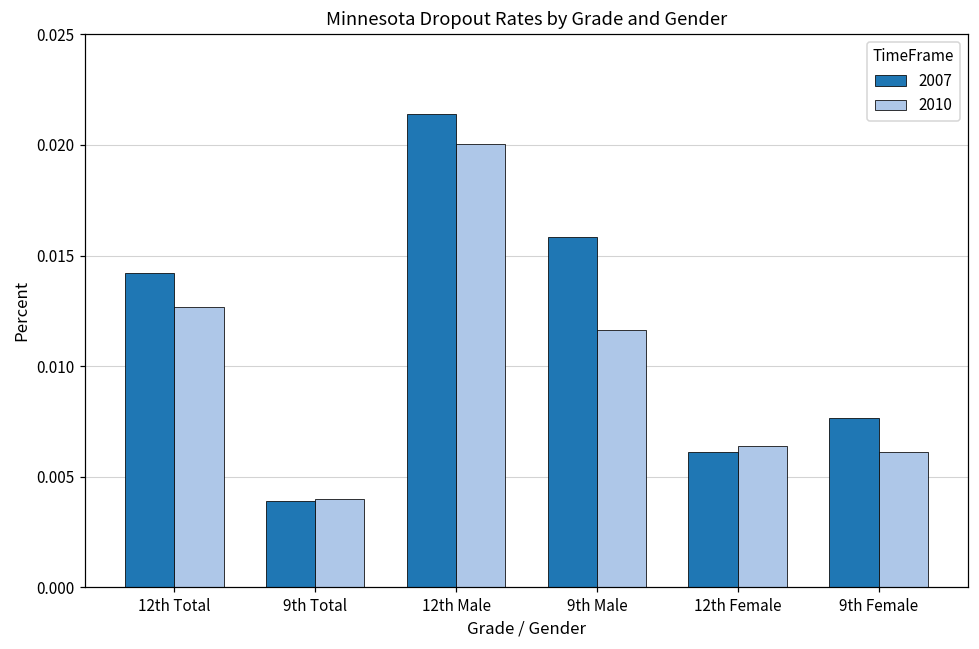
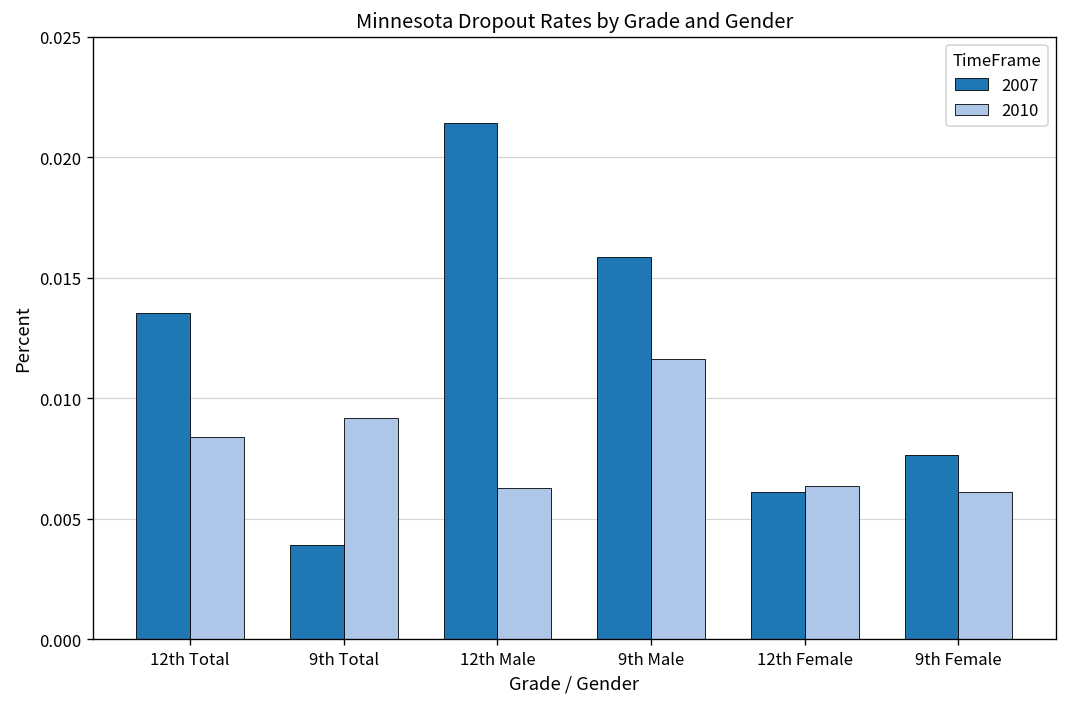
2007, 12th Total: 0.0142 -> 0.0135
2010, 12th Total: 0.0127 -> 0.0084
2010, 9th Total: 0.0040 -> 0.0092
2010, 12th Male: 0.0200 -> 0.0063
